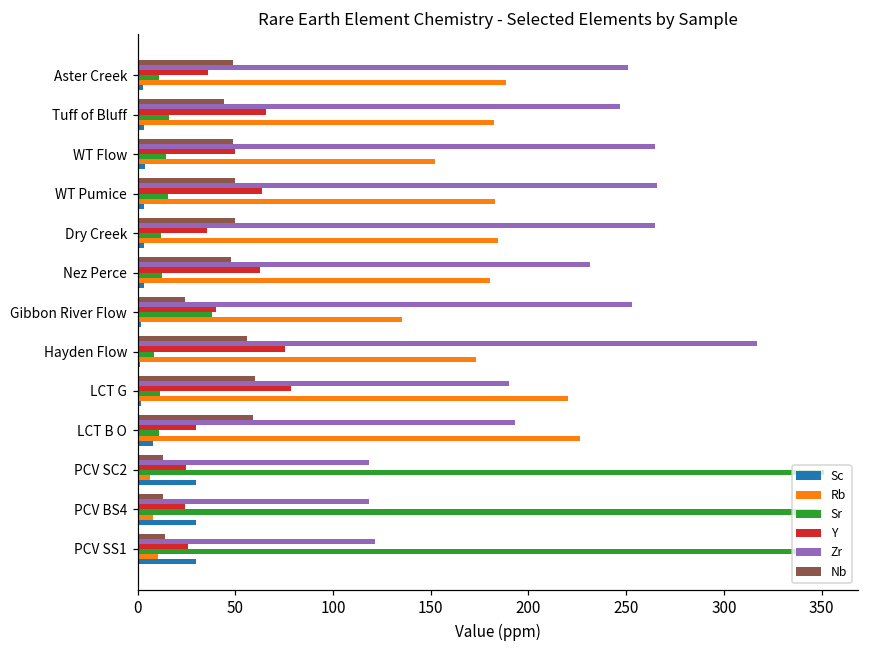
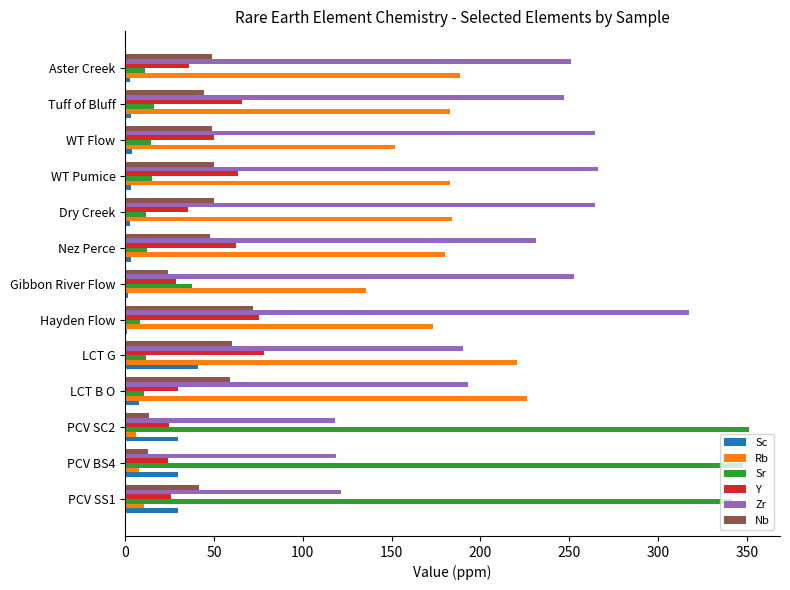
Y, Gibbon River Flow: 40 -> 29
Nb, Hayden Flow: 56 -> 72
Sc, LCT G: 2 -> 41
Nb, PCV SS1: 14 -> 42
